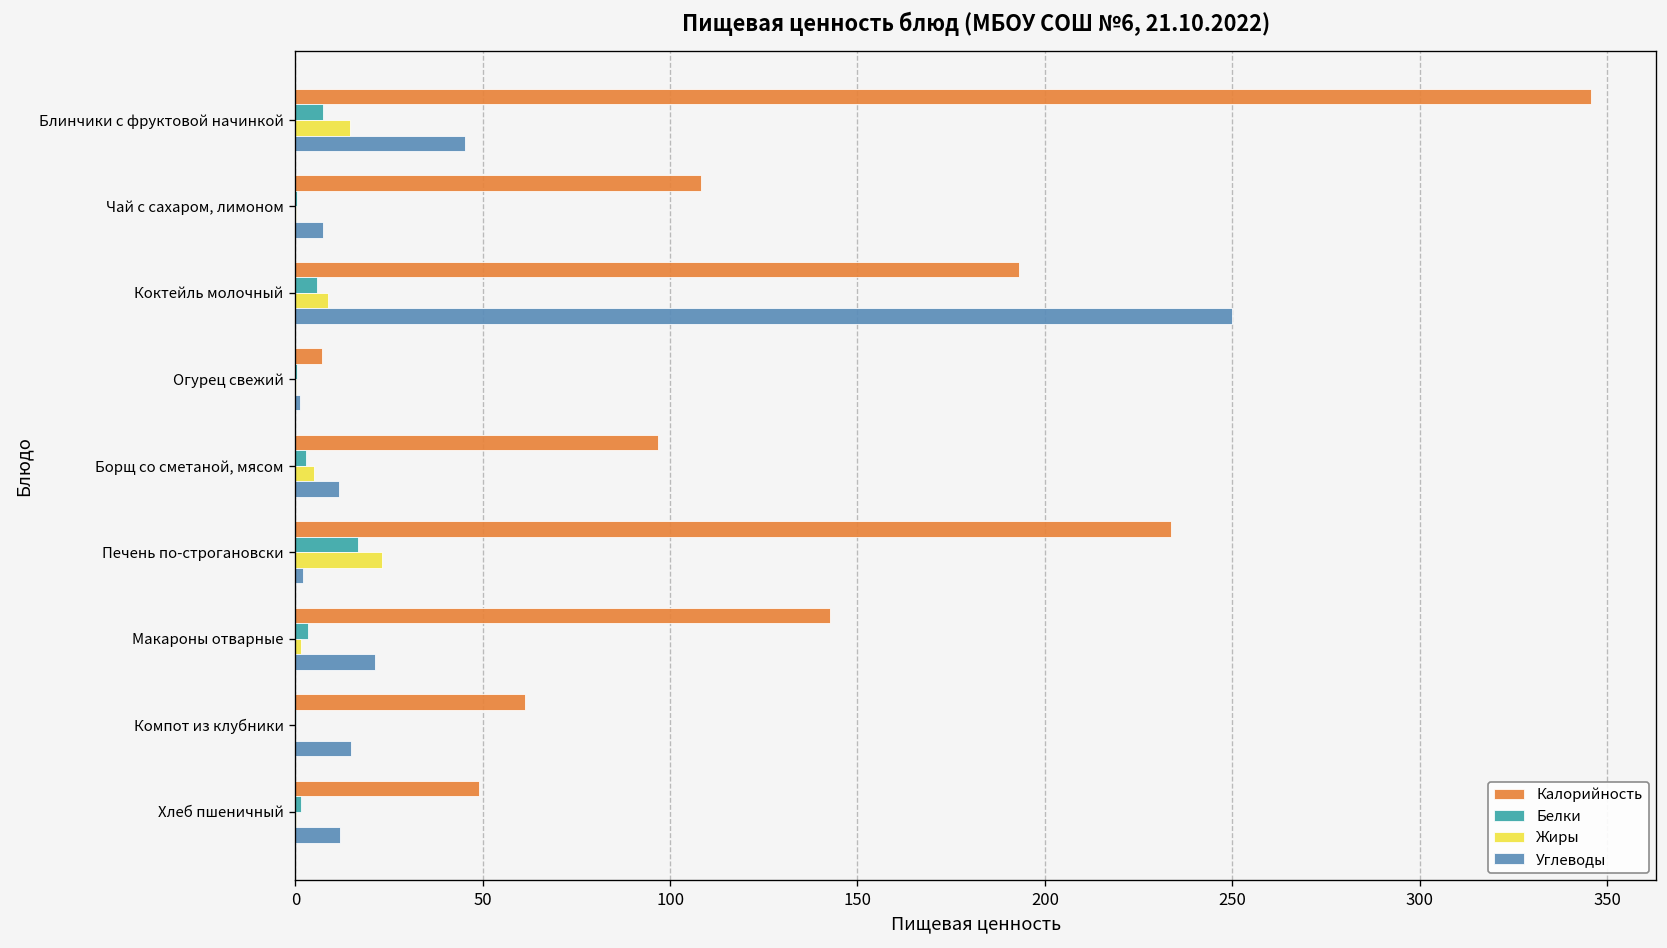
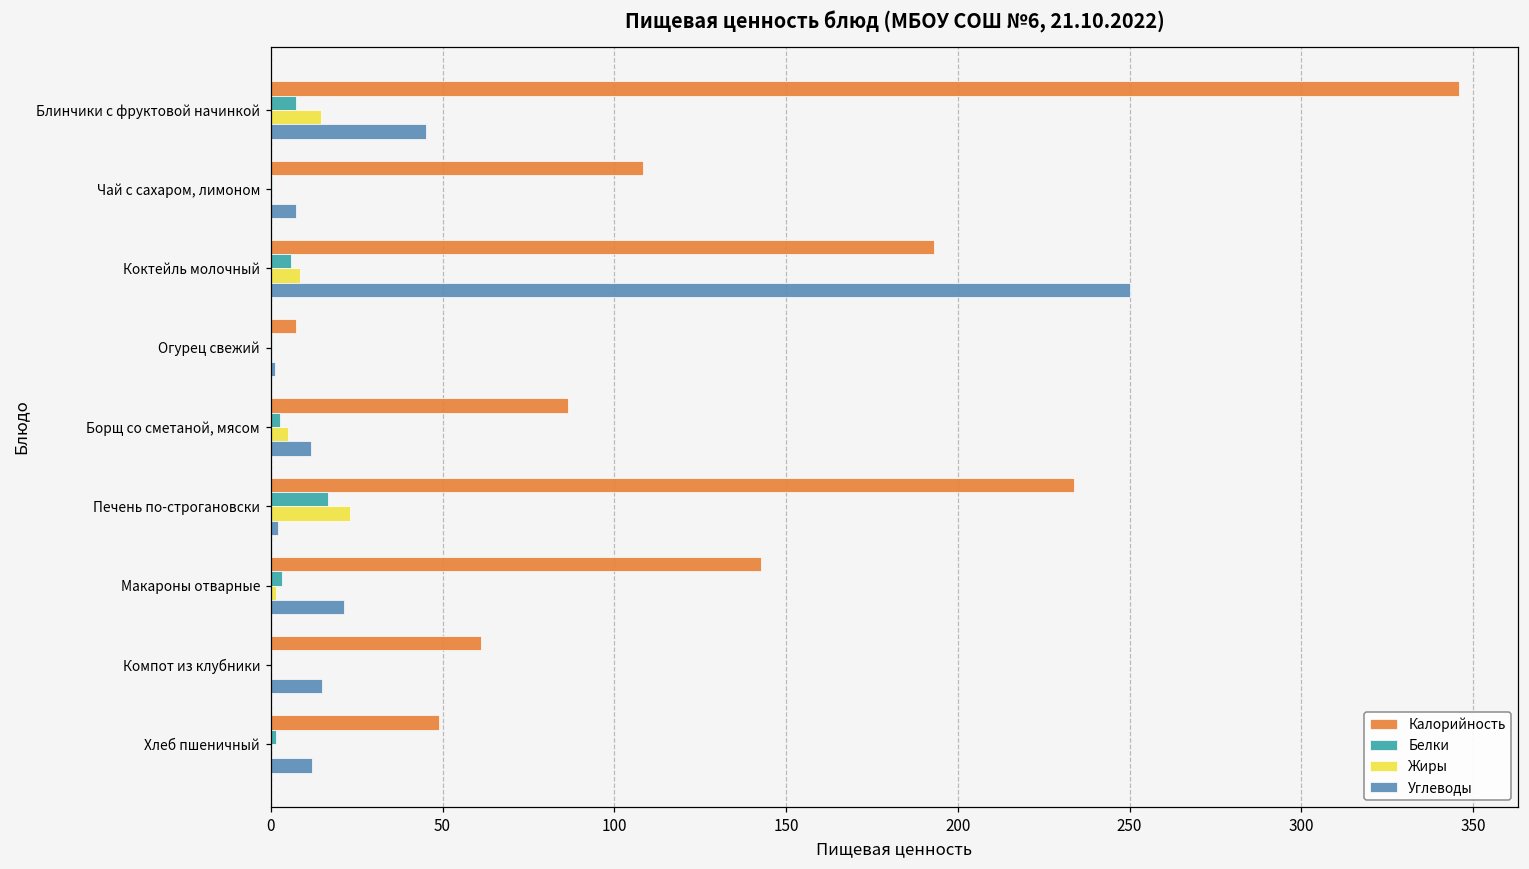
Калорийность, Борщ со сметаной, мясом: 97 -> 86
